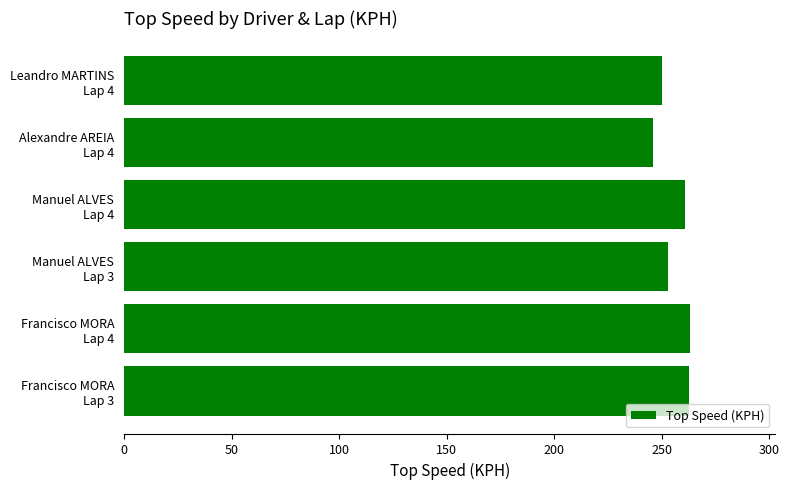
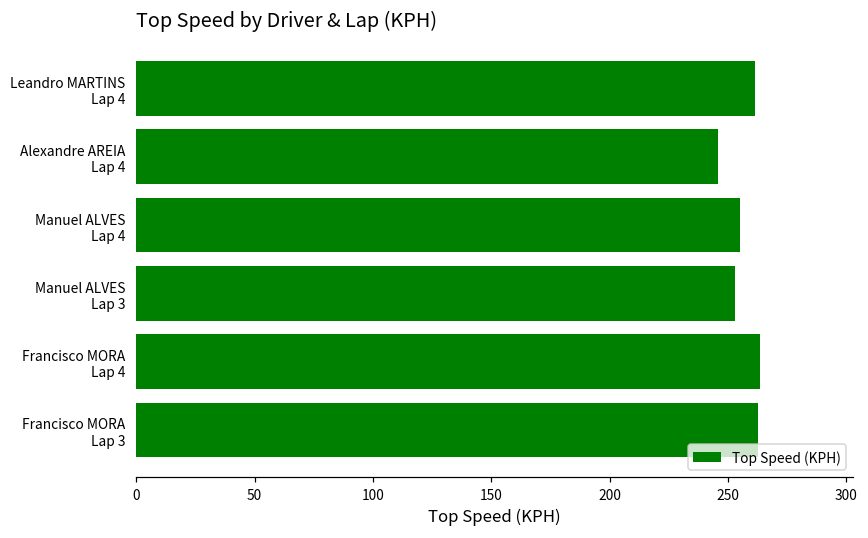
Leandro MARTINS Lap 4: 250 -> 262
Manuel ALVES Lap 4: 261 -> 255
